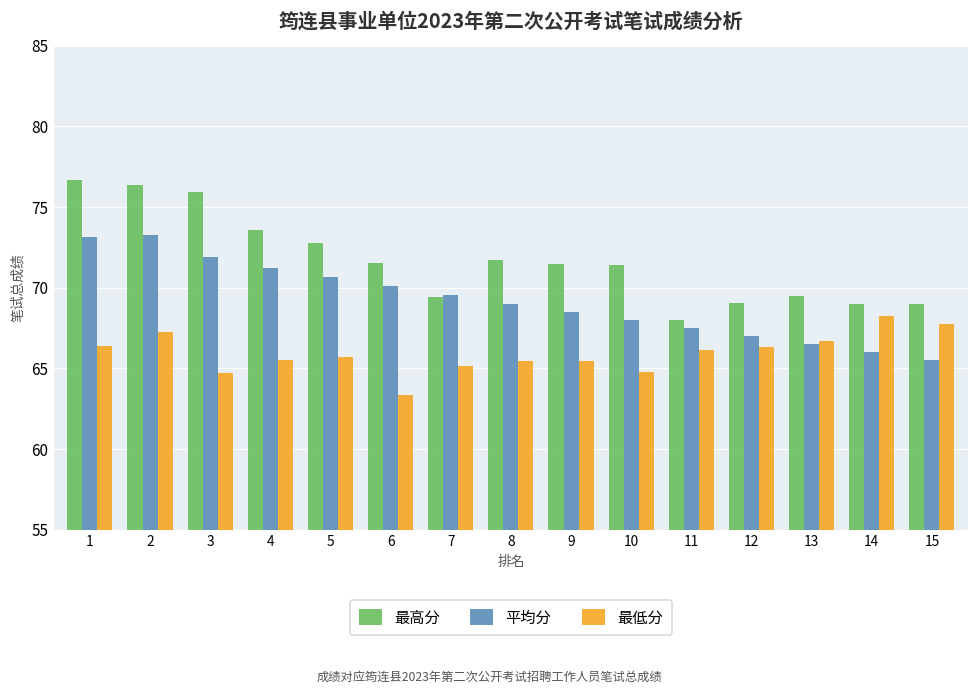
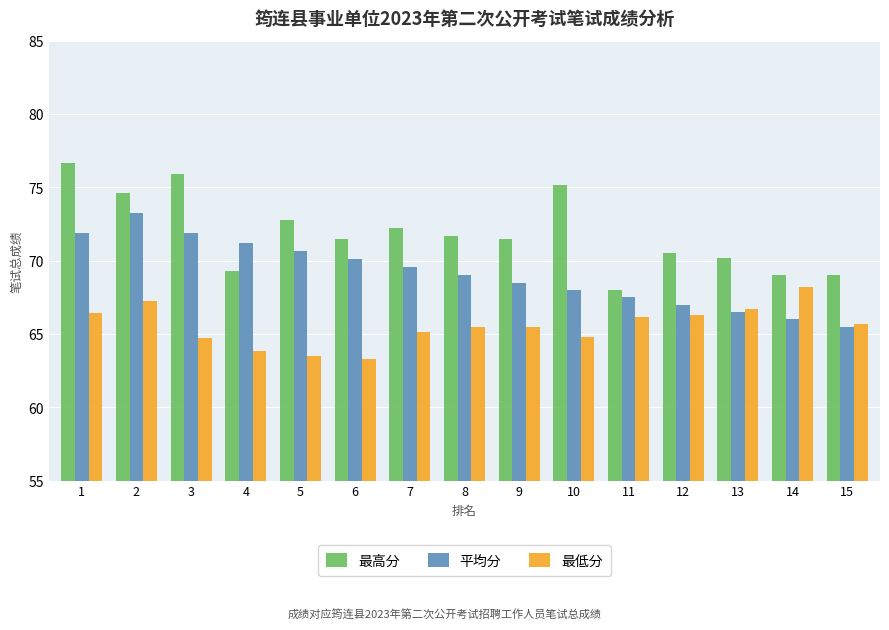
平均分, 1: 73.1 -> 71.9
最高分, 2: 76.4 -> 74.6
最高分, 4: 73.6 -> 69.3
最低分, 4: 65.5 -> 63.8
最低分, 5: 65.7 -> 63.5
最高分, 7: 69.4 -> 72.2
最高分, 10: 71.4 -> 75.2
最高分, 12: 69.1 -> 70.5
最高分, 13: 69.5 -> 70.2
最低分, 15: 67.7 -> 65.7
